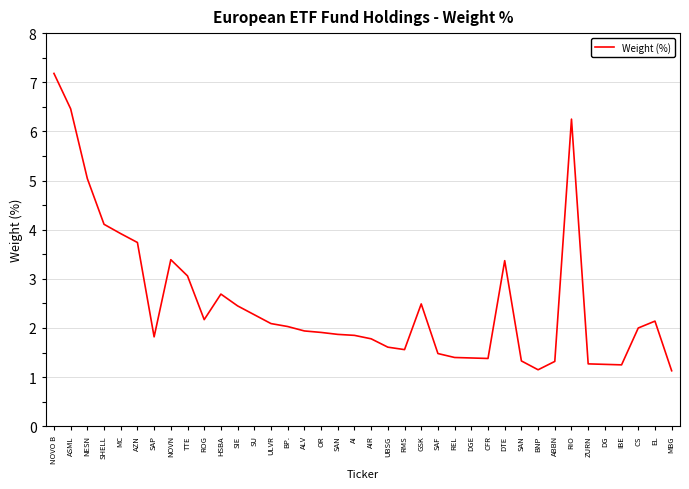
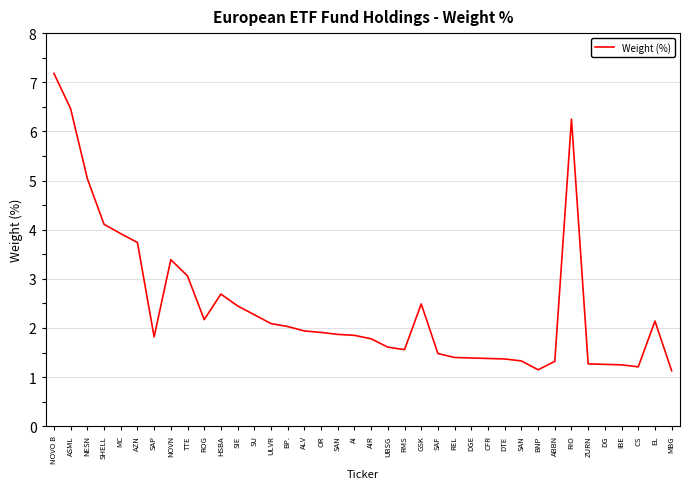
DTE: 3.4 -> 1.4
CS: 2.0 -> 1.2
